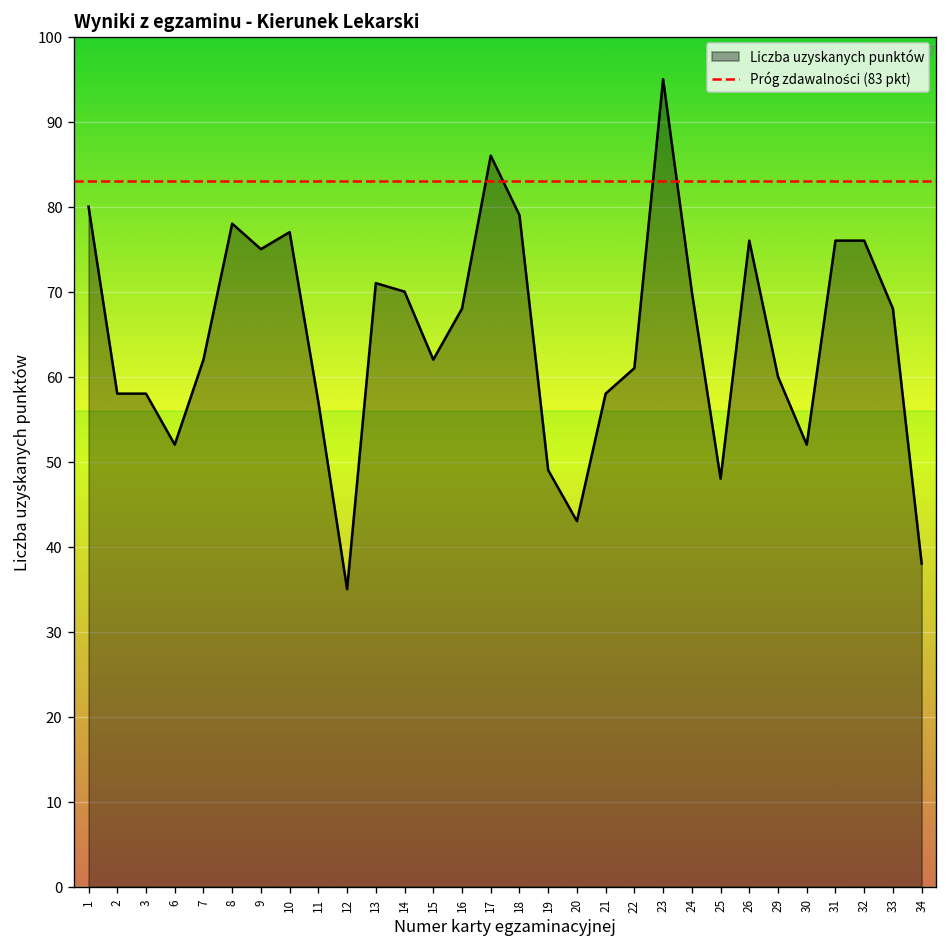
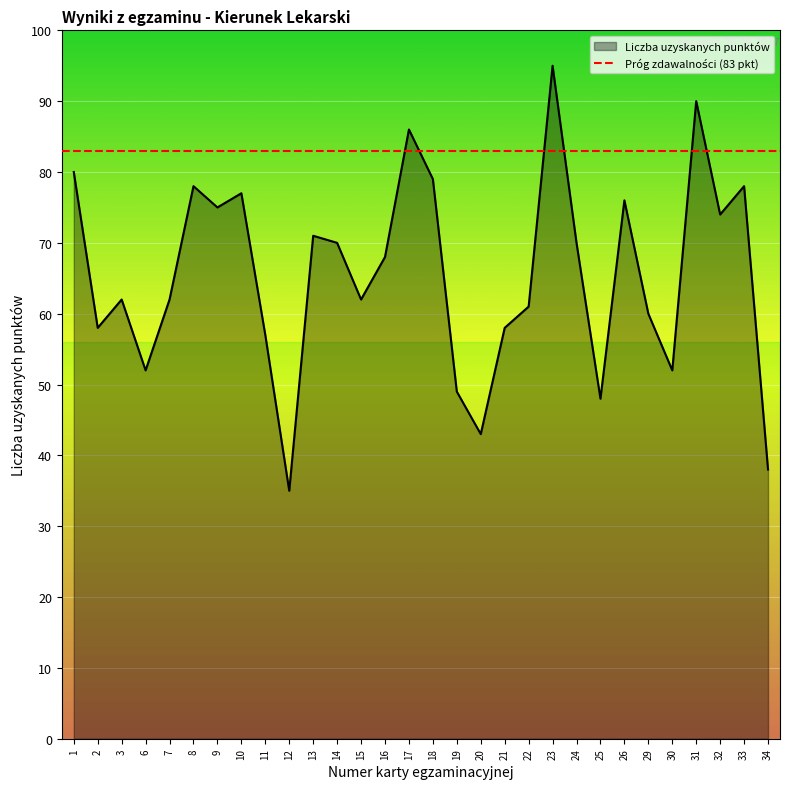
3: 58 -> 62
31: 76 -> 90
32: 76 -> 74
33: 68 -> 78
